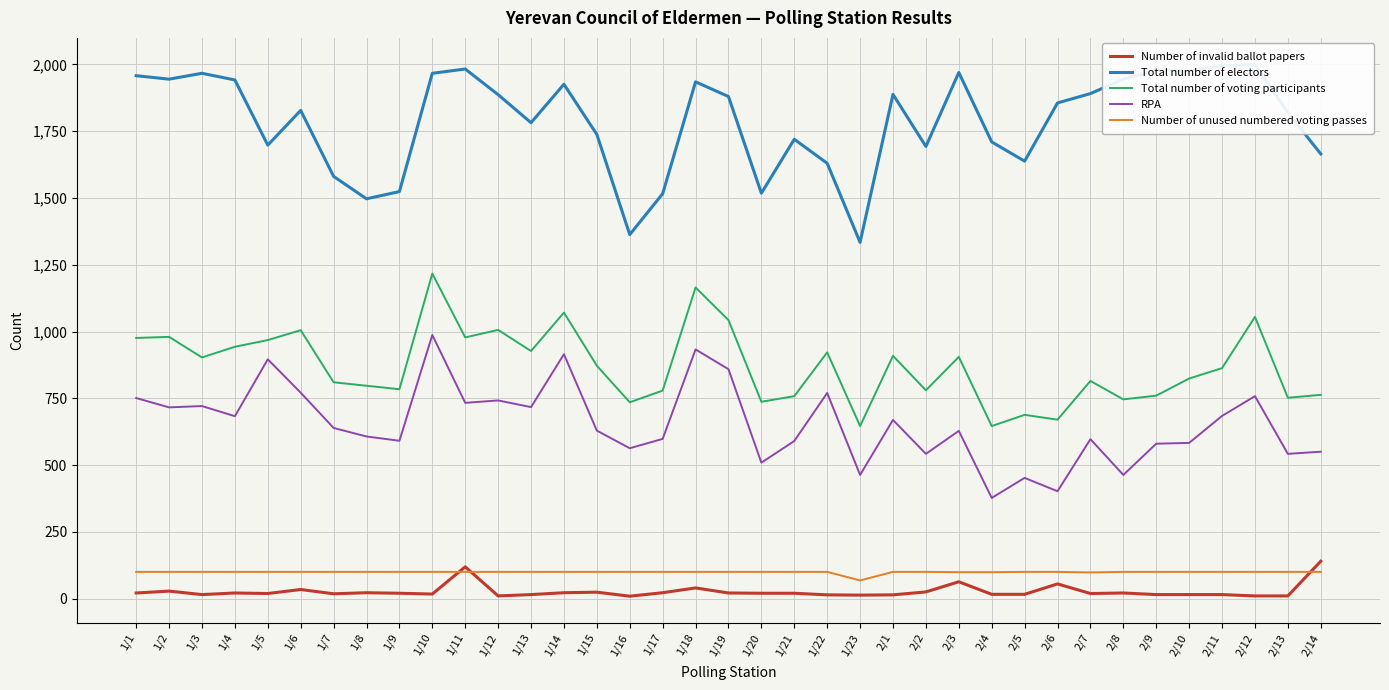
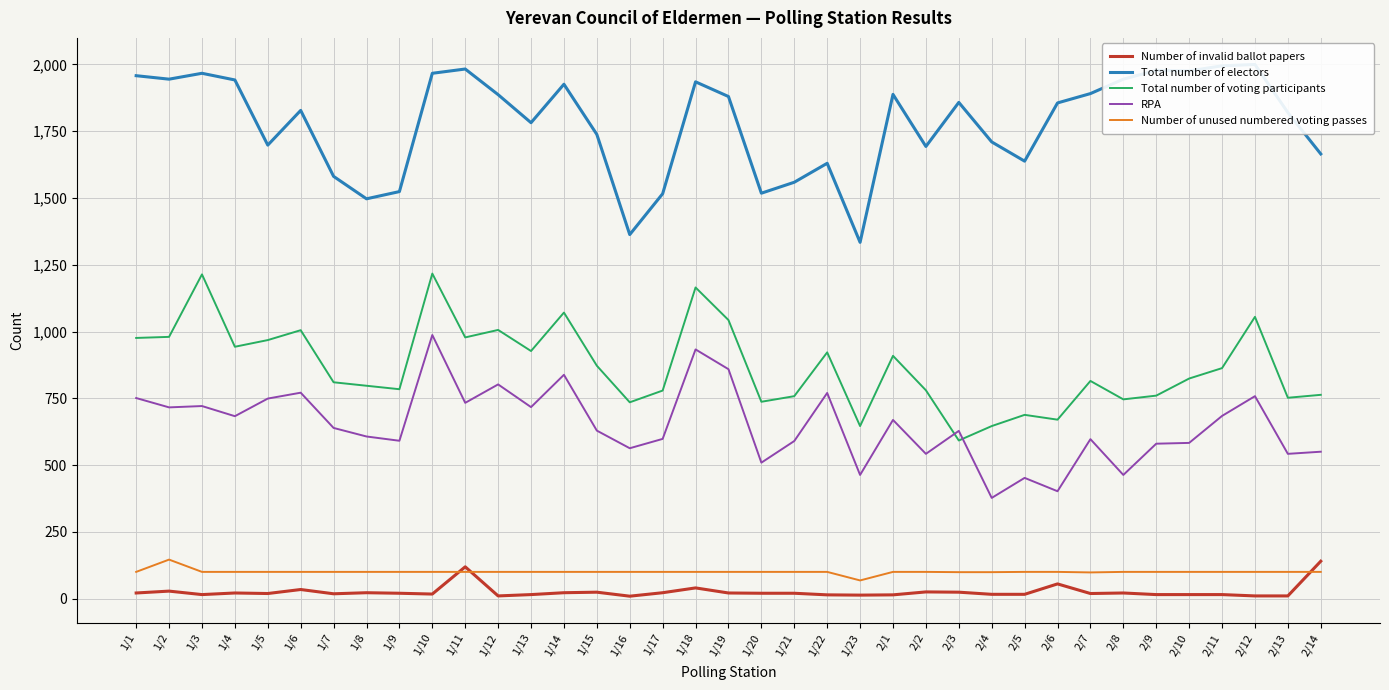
Number of unused numbered voting passes, 1/2: 100 -> 150
Total number of voting participants, 1/3: 900 -> 1,210
RPA, 1/5: 900 -> 750
RPA, 1/12: 740 -> 800
RPA, 1/14: 920 -> 840
Total number of electors, 1/21: 1,720 -> 1,560
Number of invalid ballot papers, 2/3: 60 -> 20
Total number of electors, 2/3: 1,970 -> 1,860
Total number of voting participants, 2/3: 910 -> 590
